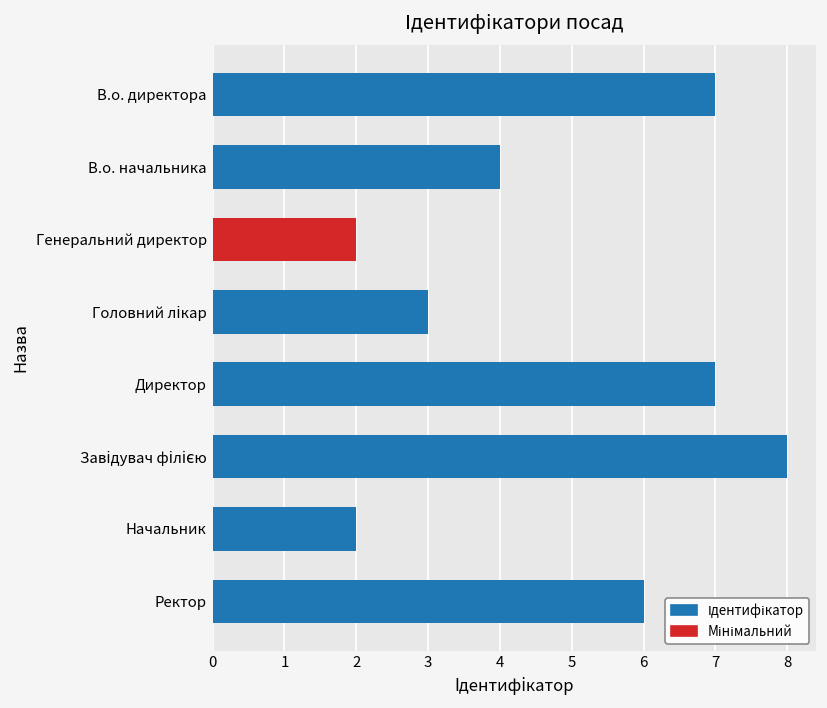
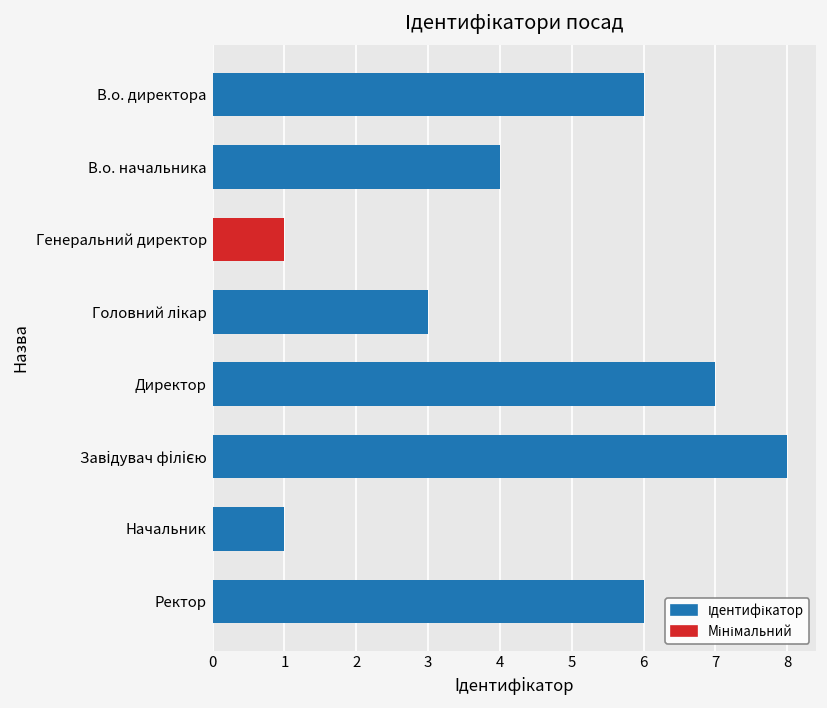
В.о. директора: 7 -> 6
Генеральний директор: 2 -> 1
Начальник: 2 -> 1
